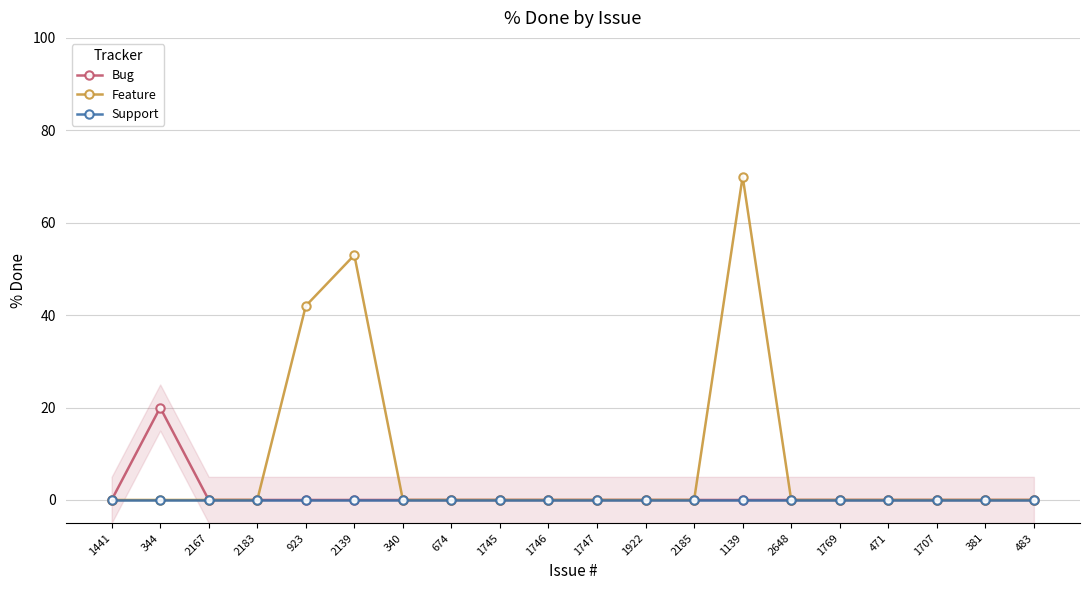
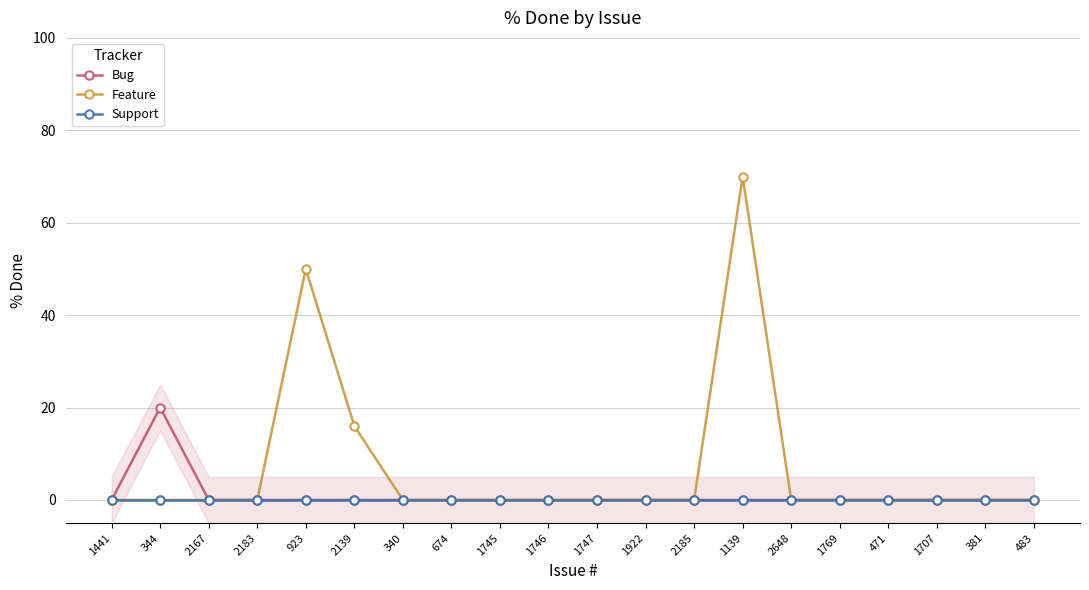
Feature, 923: 42 -> 50
Feature, 2139: 53 -> 16
